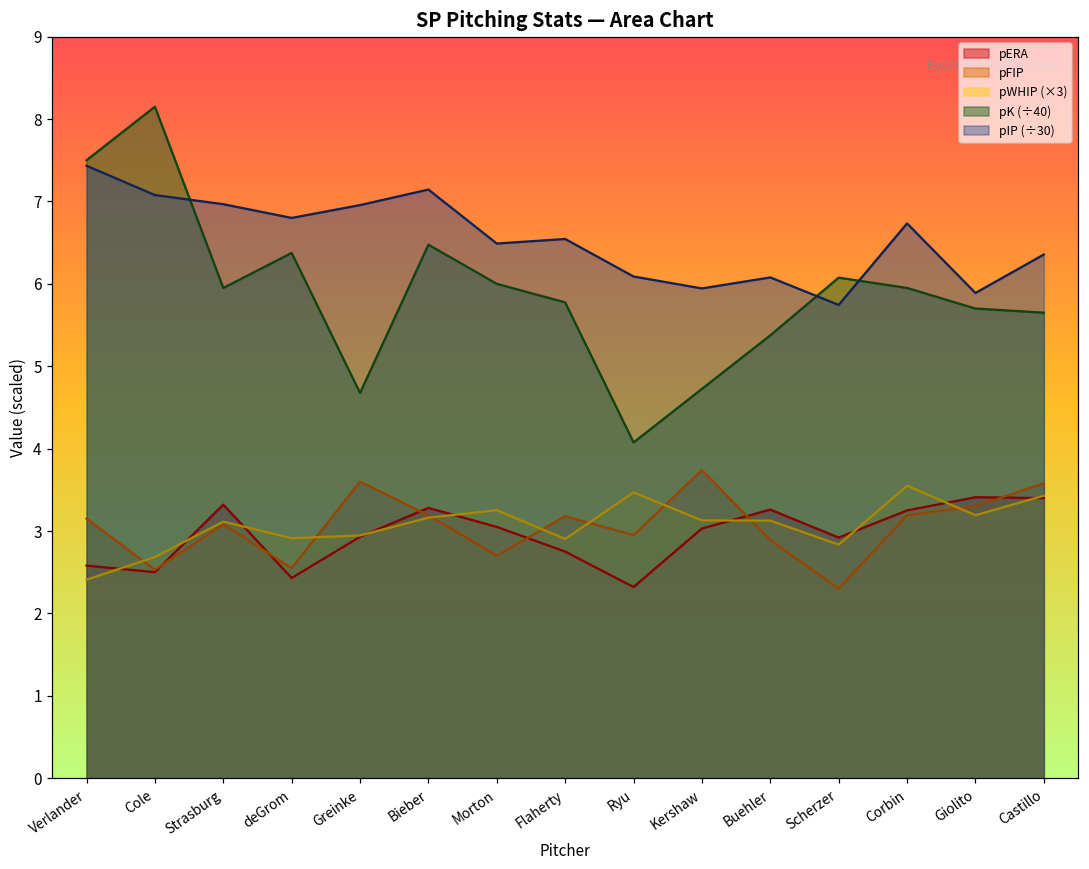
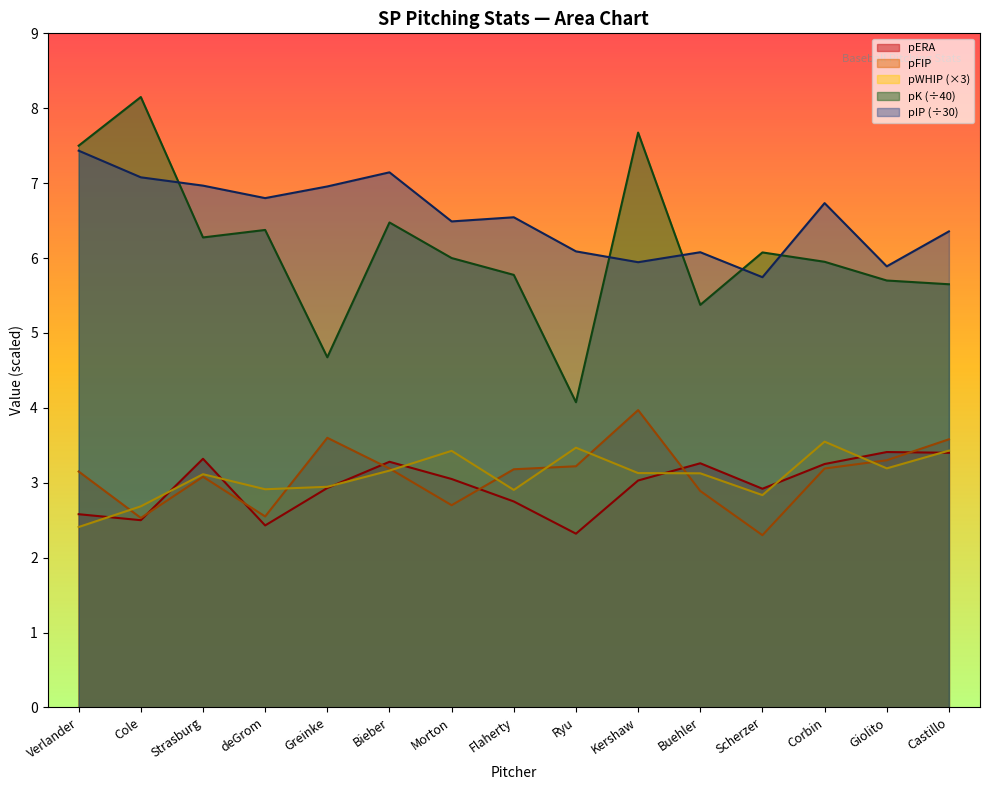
pK (÷40), Strasburg: 6.0 -> 6.3
pWHIP (×3), Morton: 3.3 -> 3.4
pFIP, Ryu: 3.0 -> 3.2
pFIP, Kershaw: 3.7 -> 4.0
pK (÷40), Kershaw: 4.7 -> 7.7
